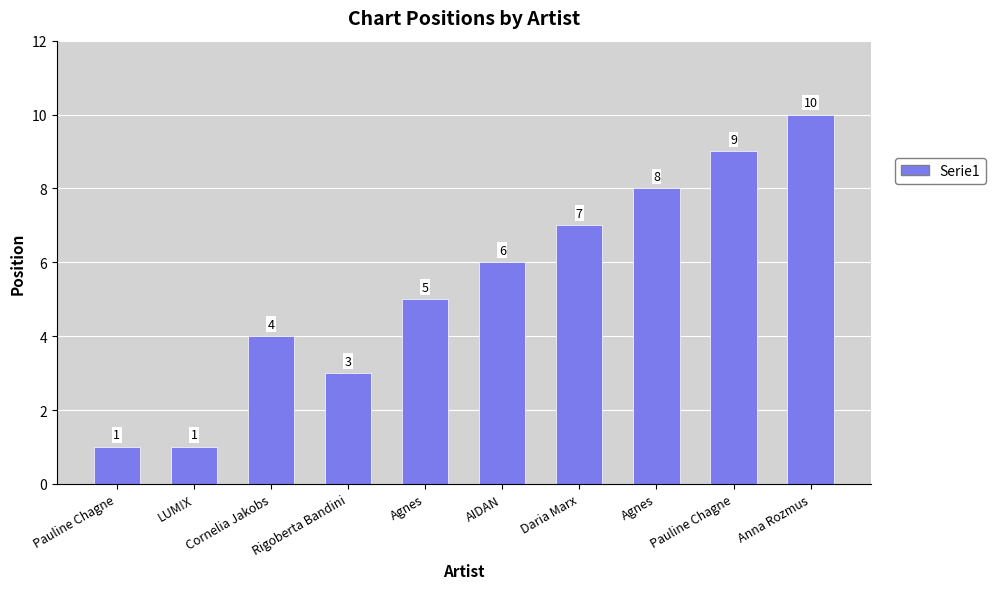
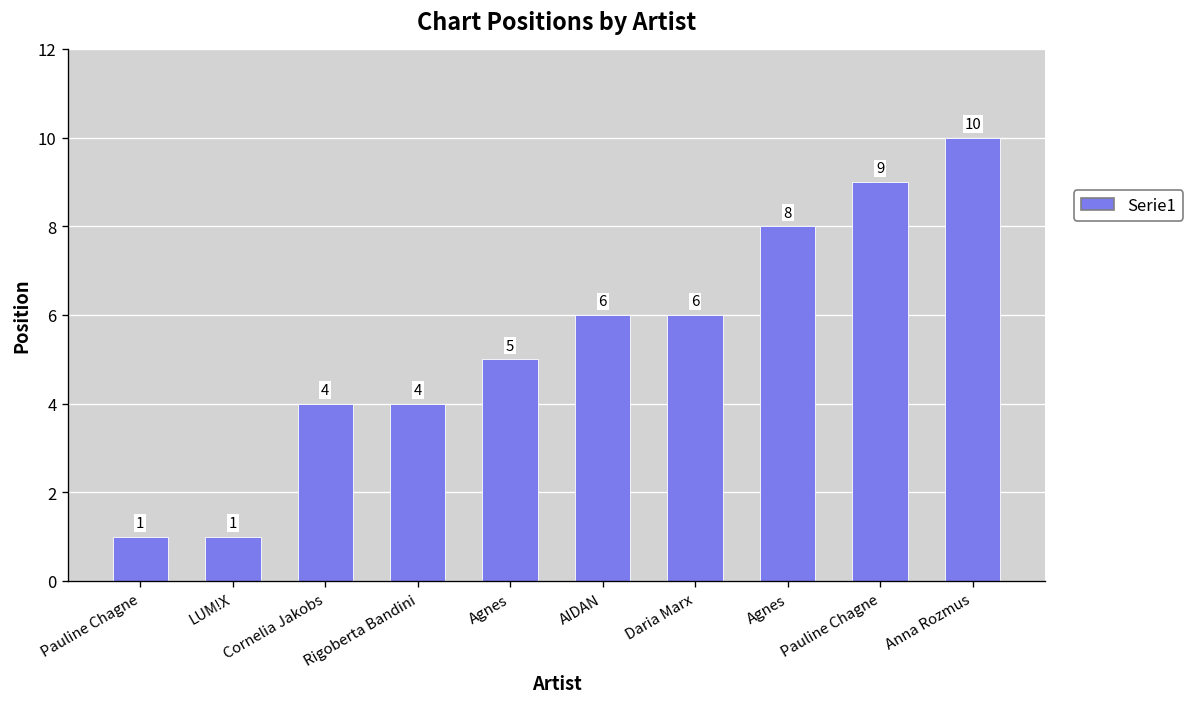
Rigoberta Bandini: 3 -> 4
Daria Marx: 7 -> 6
